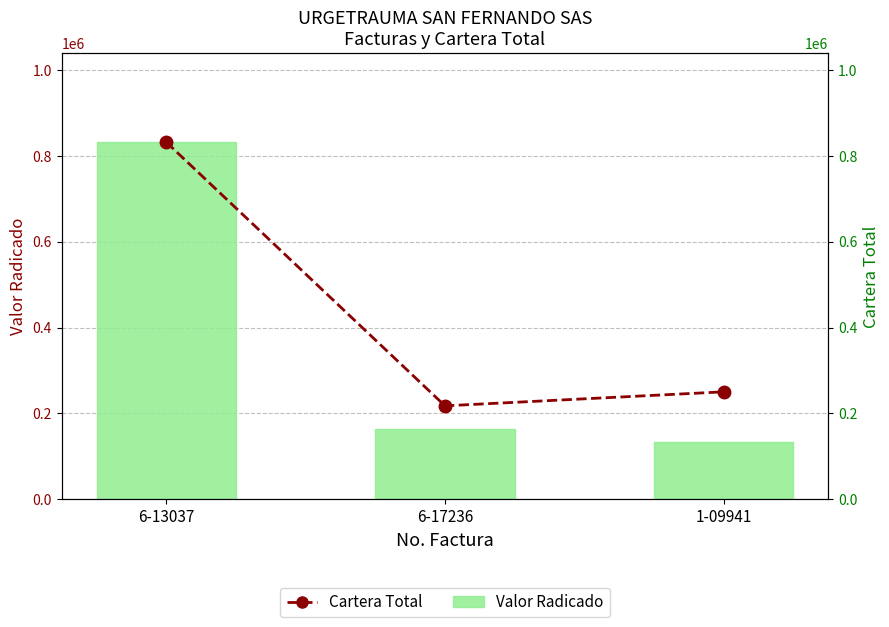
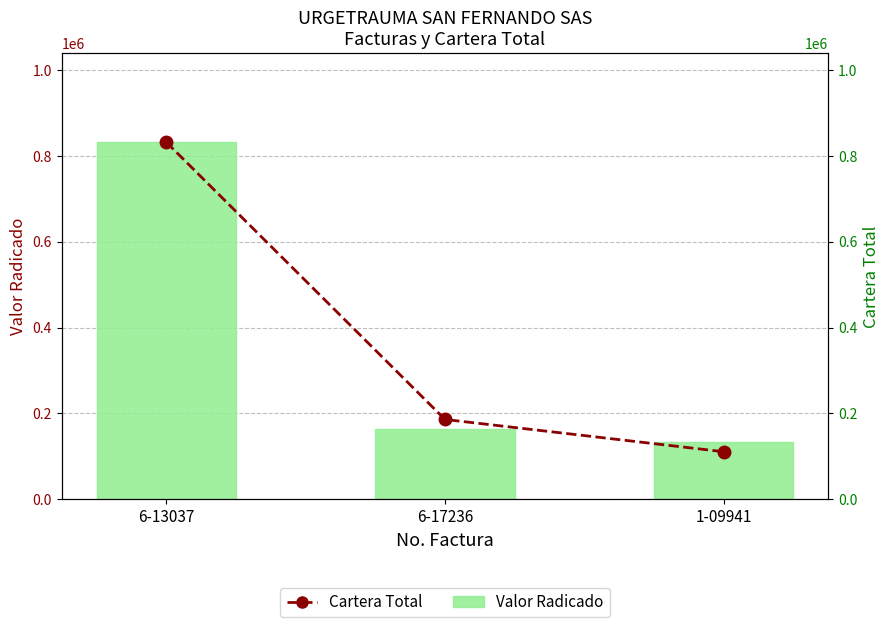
Cartera Total, 6-17236: 220000 -> 190000
Cartera Total, 1-09941: 250000 -> 110000
